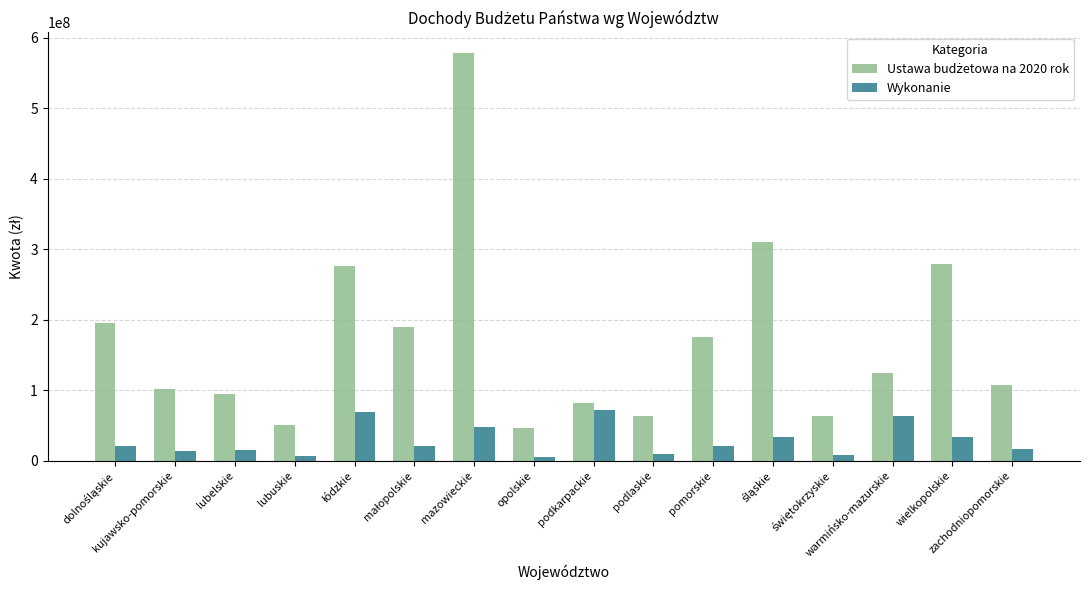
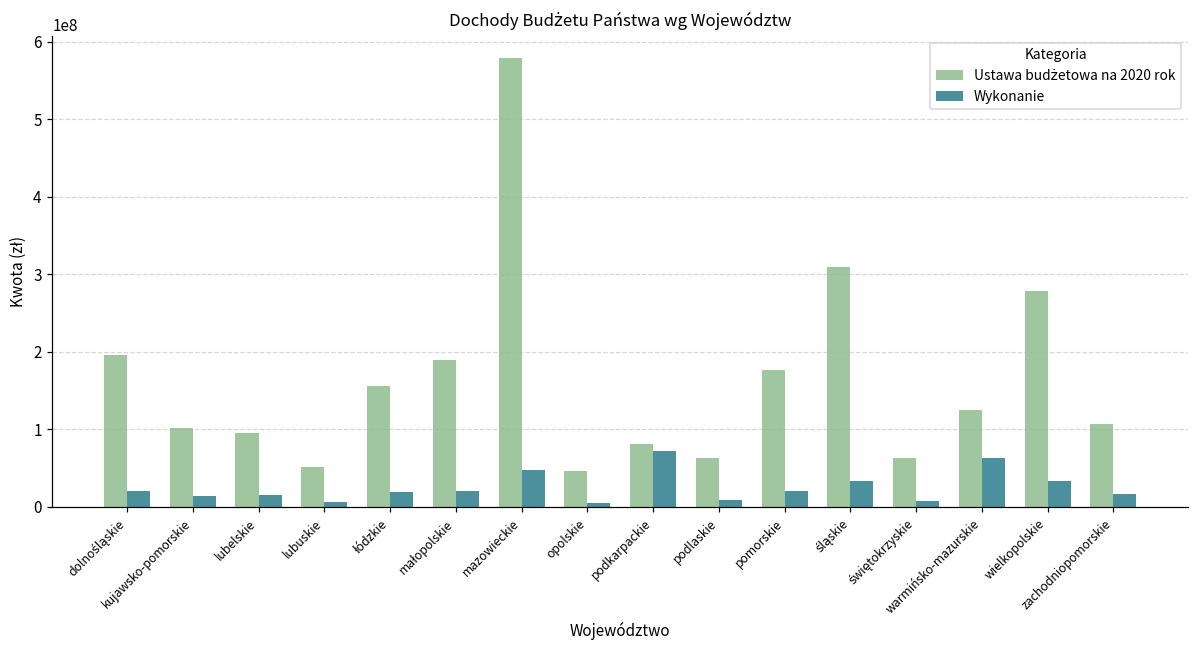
Ustawa budżetowa na 2020 rok, łódzkie: 280000000 -> 160000000
Wykonanie, łódzkie: 70000000 -> 20000000
